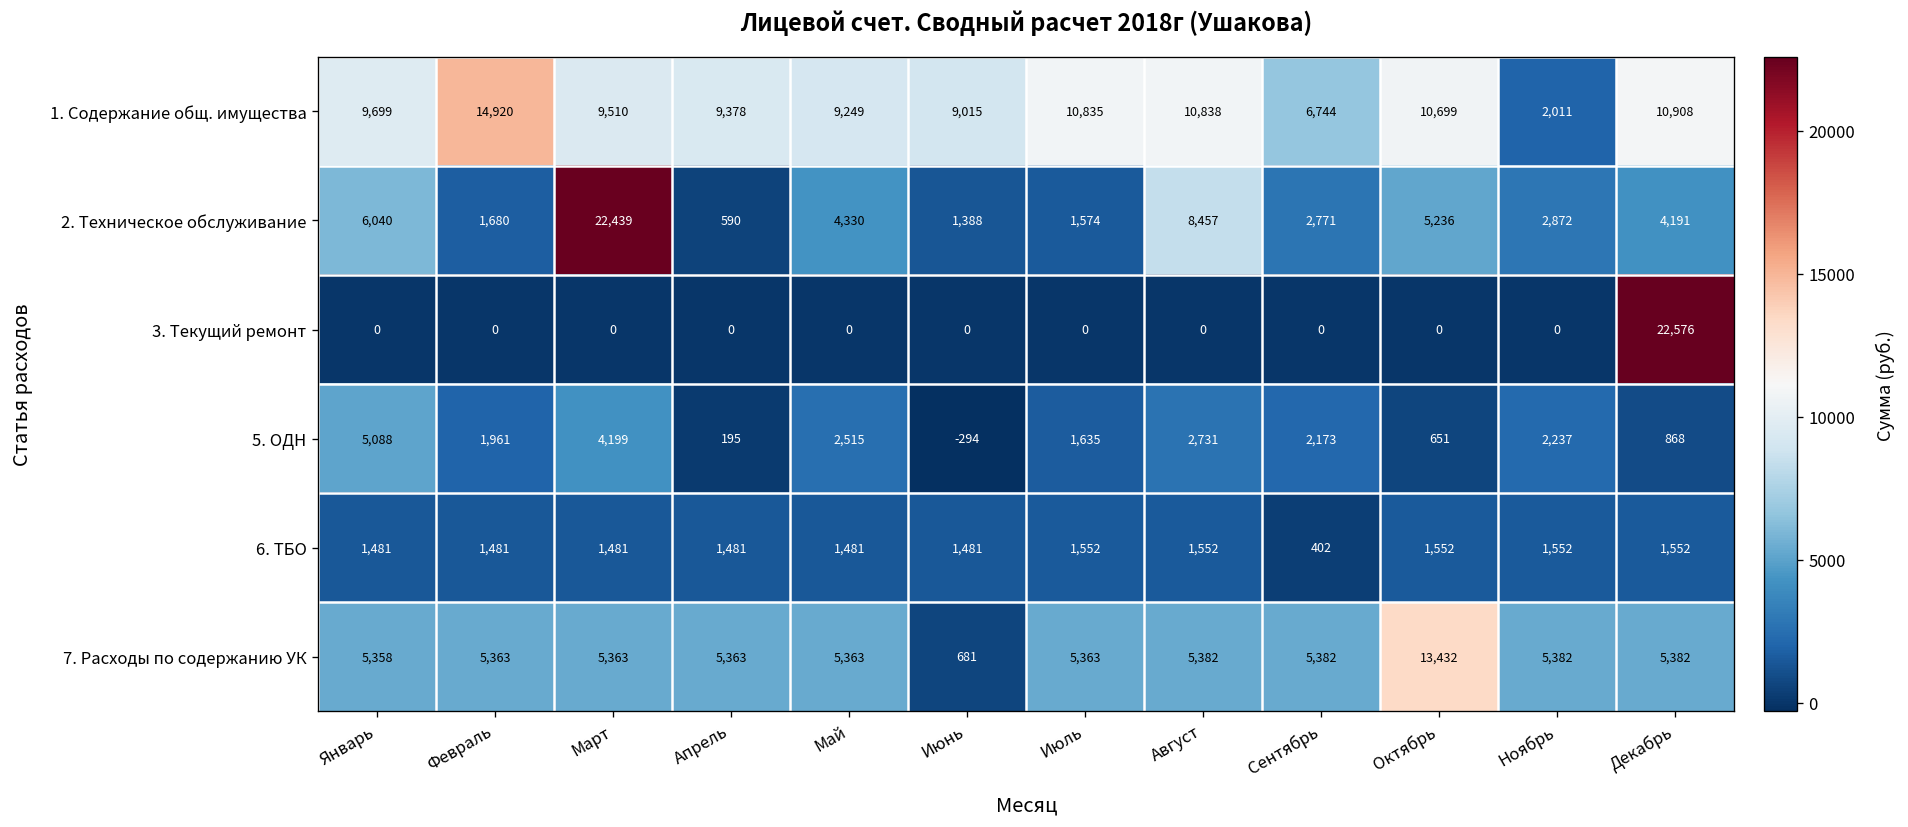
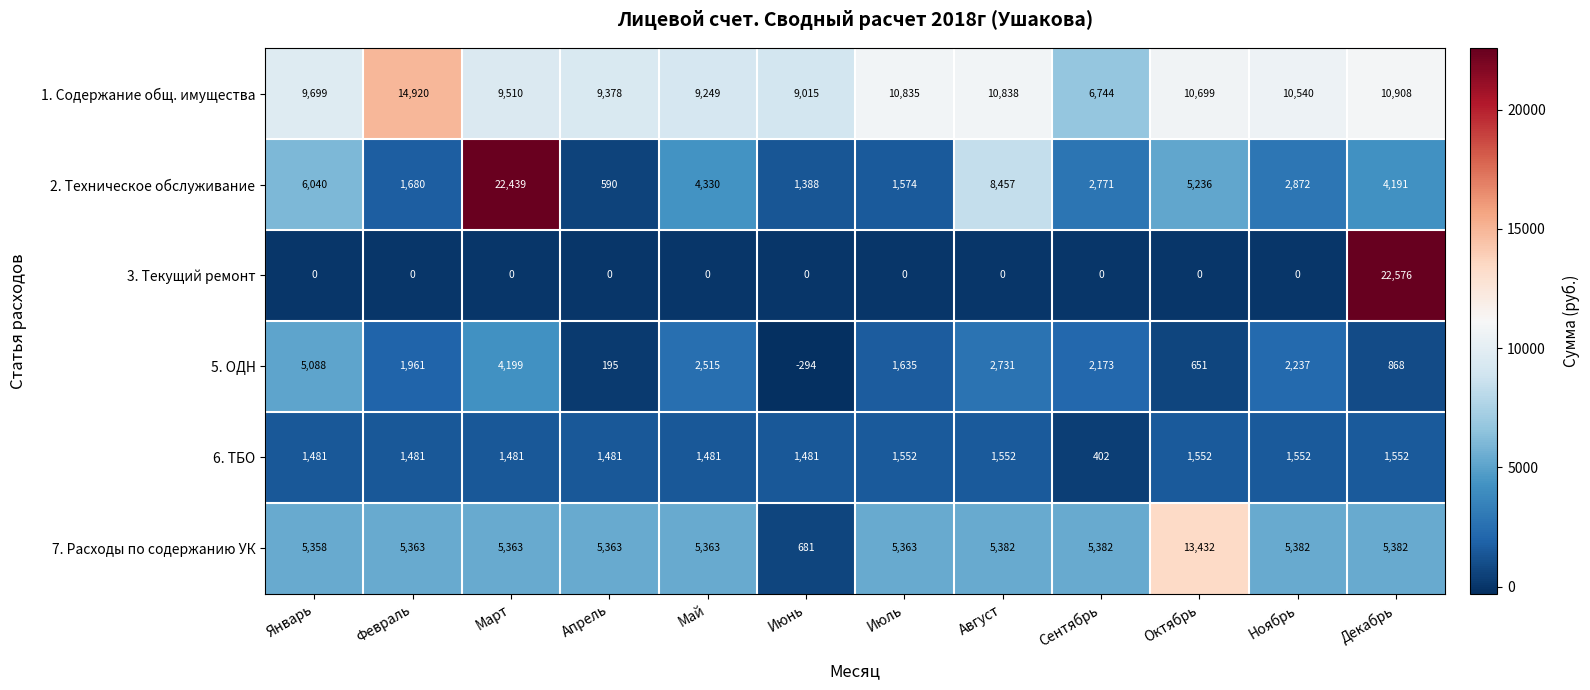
1. Содержание общ. имущества, Ноябрь: 2,011 -> 10,540
